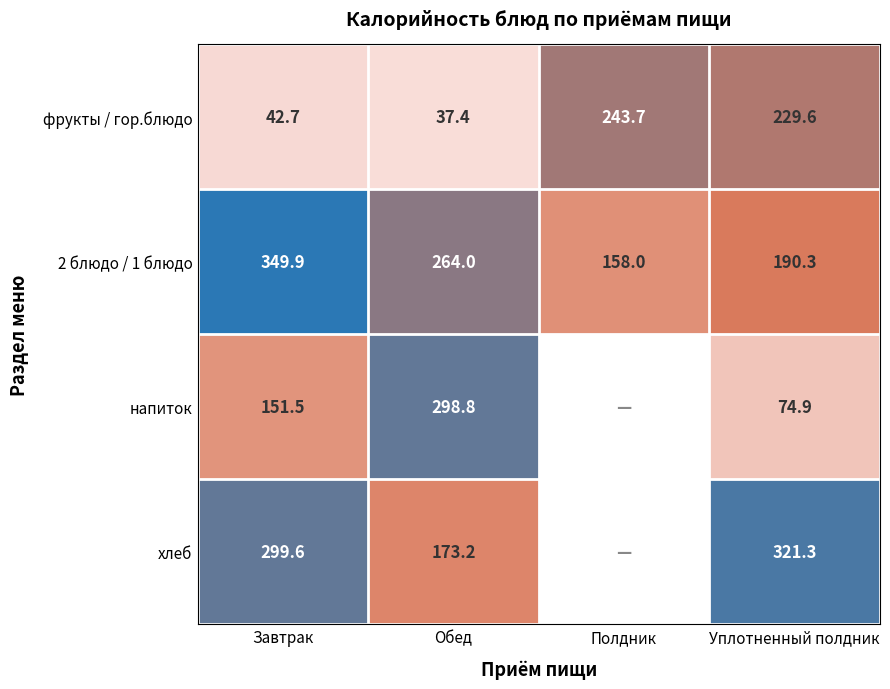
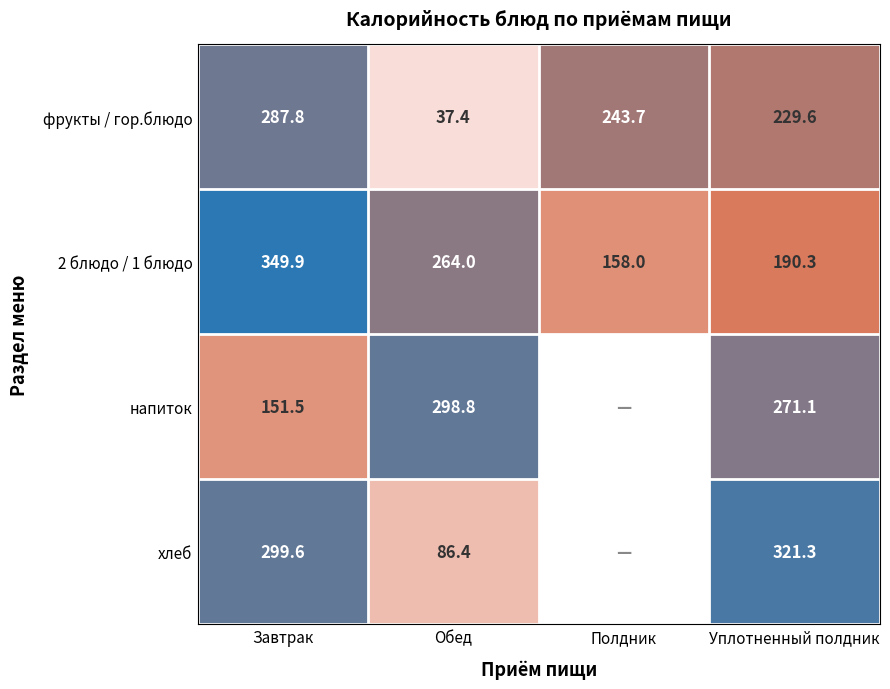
фрукты / гор.блюдо, Завтрак: 42.7 -> 287.8
напиток, Уплотненный полдник: 74.9 -> 271.1
хлеб, Обед: 173.2 -> 86.4
